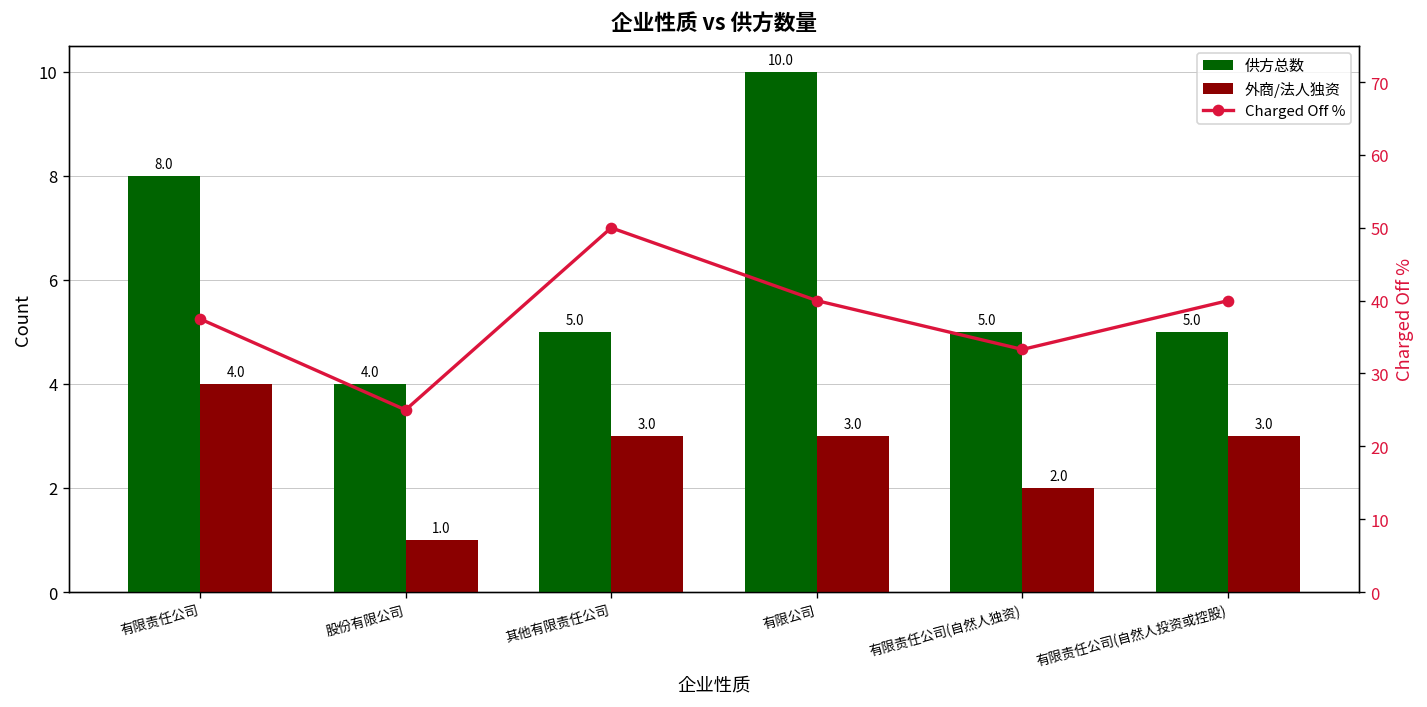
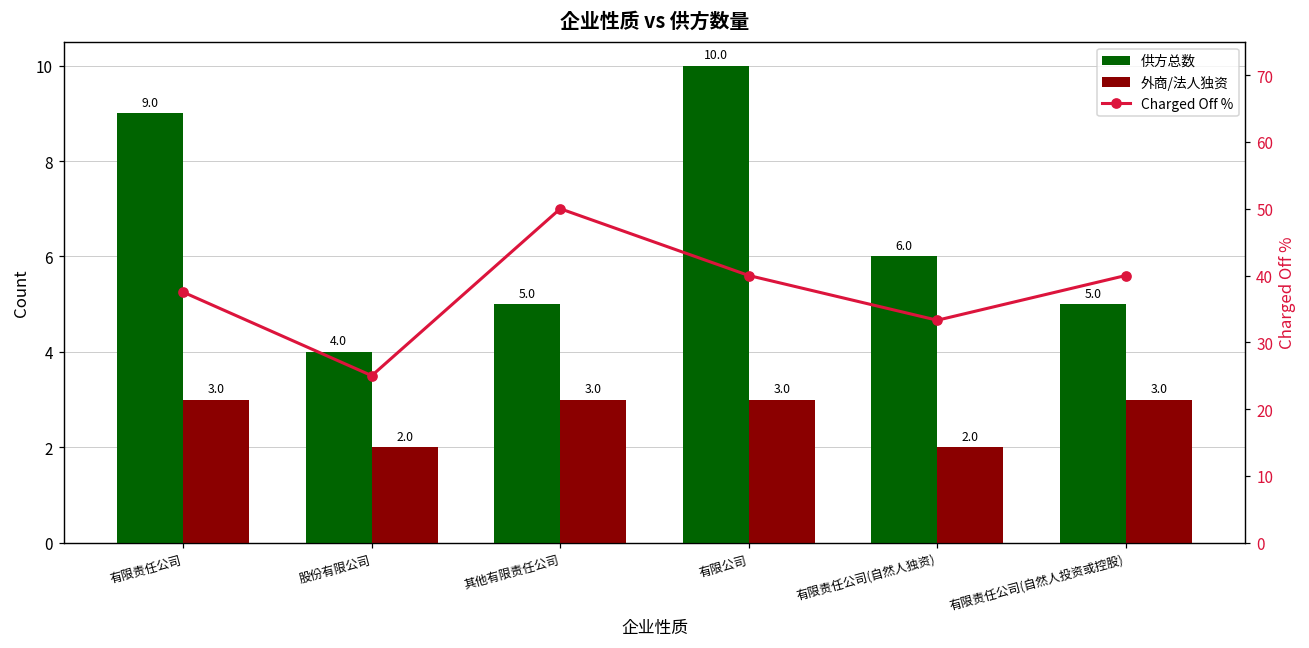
供方总数, 有限责任公司: 8.0 -> 9.0
外商/法人独资, 有限责任公司: 4.0 -> 3.0
外商/法人独资, 股份有限公司: 1.0 -> 2.0
供方总数, 有限责任公司(自然人独资): 5.0 -> 6.0
